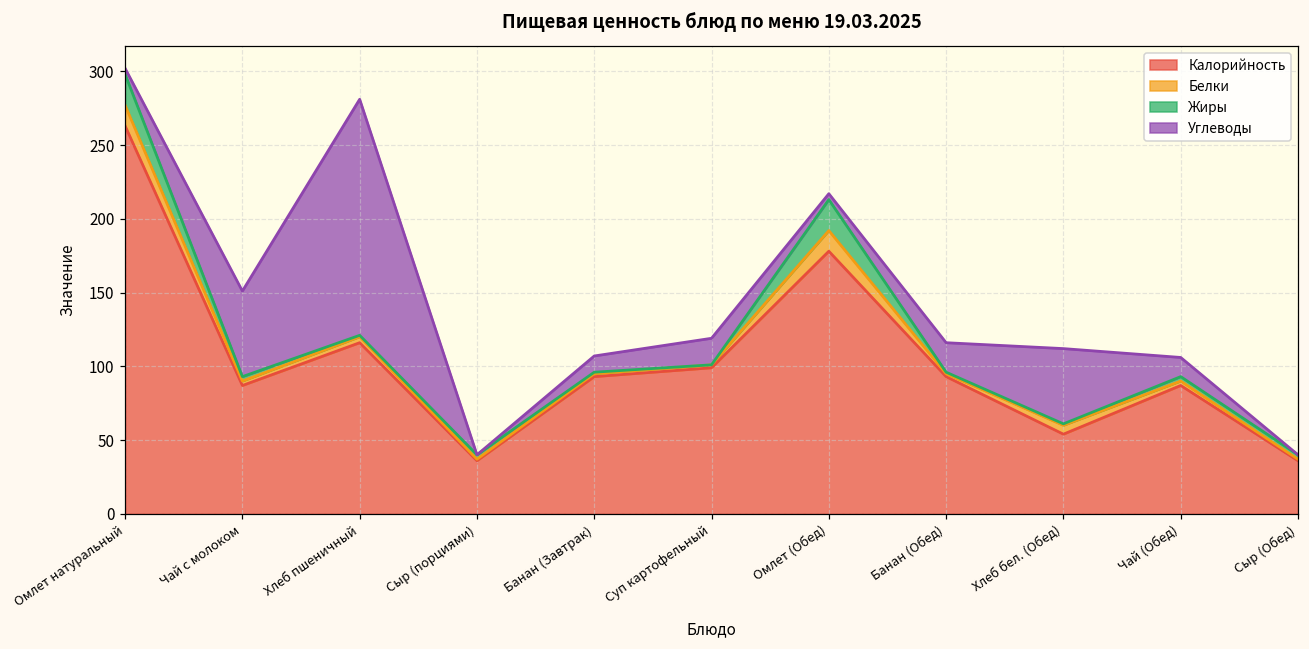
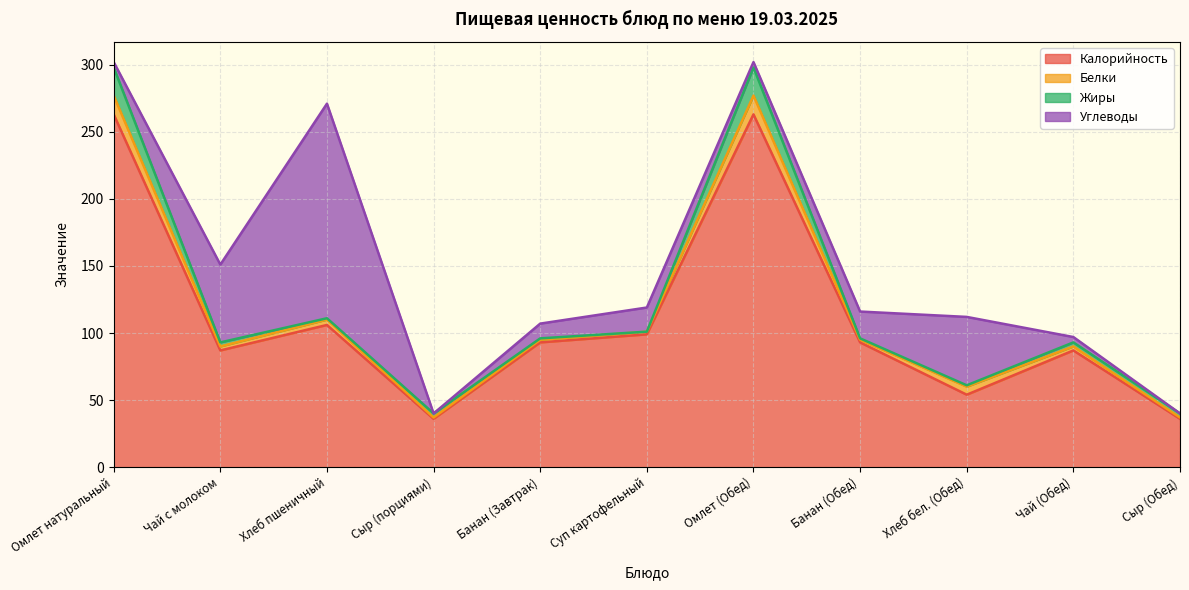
Калорийность, Хлеб пшеничный: 116 -> 106
Калорийность, Омлет (Обед): 178 -> 263
Углеводы, Чай (Обед): 13 -> 4
